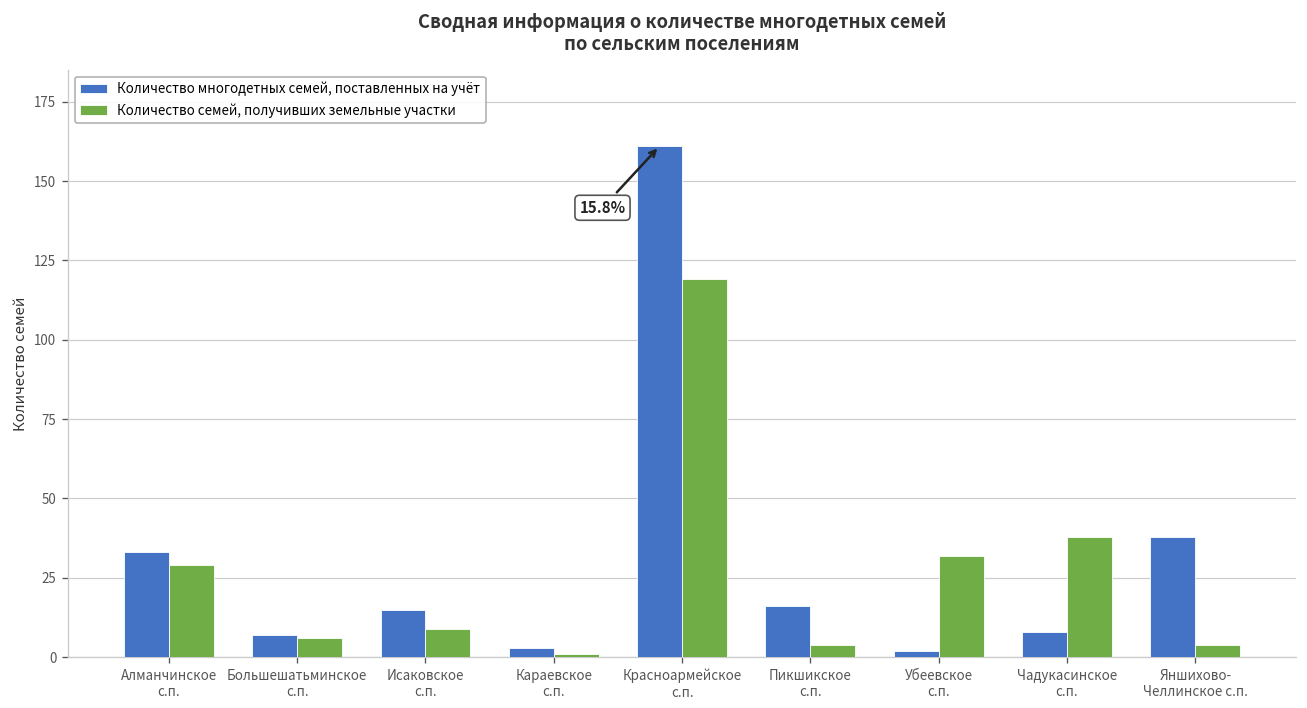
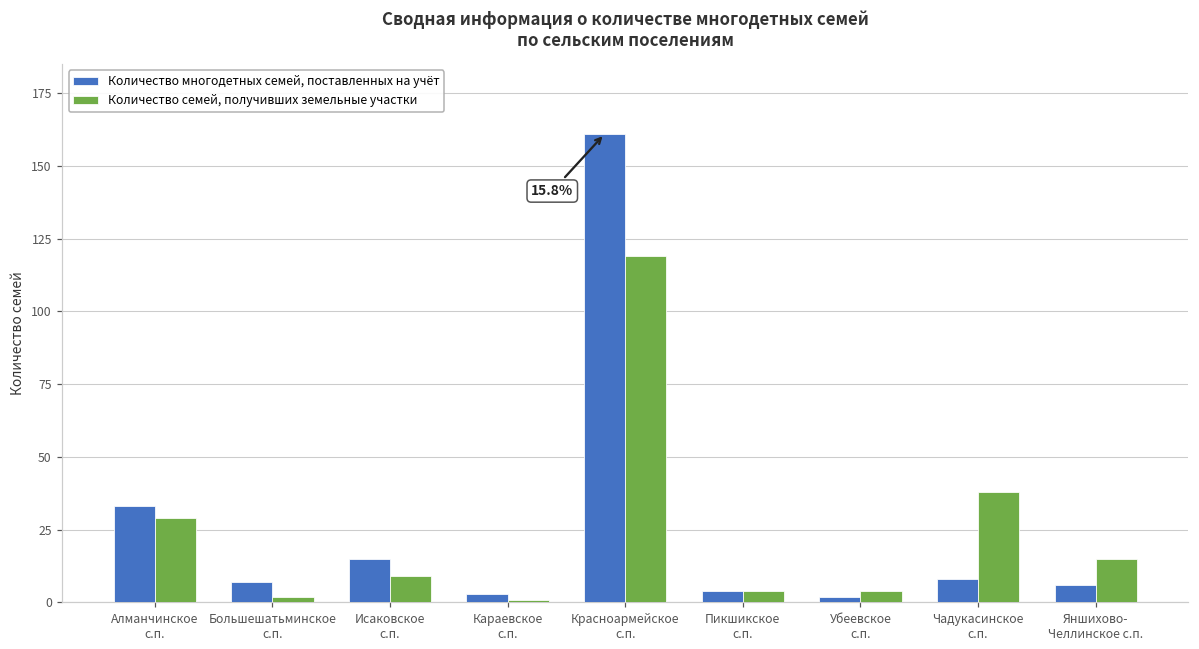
Количество семей, получивших земельные участки, Большешатьминское с.п.: 6 -> 2
Количество многодетных семей, поставленных на учёт, Пикшикское с.п.: 16 -> 4
Количество семей, получивших земельные участки, Убеевское с.п.: 32 -> 4
Количество многодетных семей, поставленных на учёт, Яншихово- Челлинское с.п.: 38 -> 6
Количество семей, получивших земельные участки, Яншихово- Челлинское с.п.: 4 -> 15
